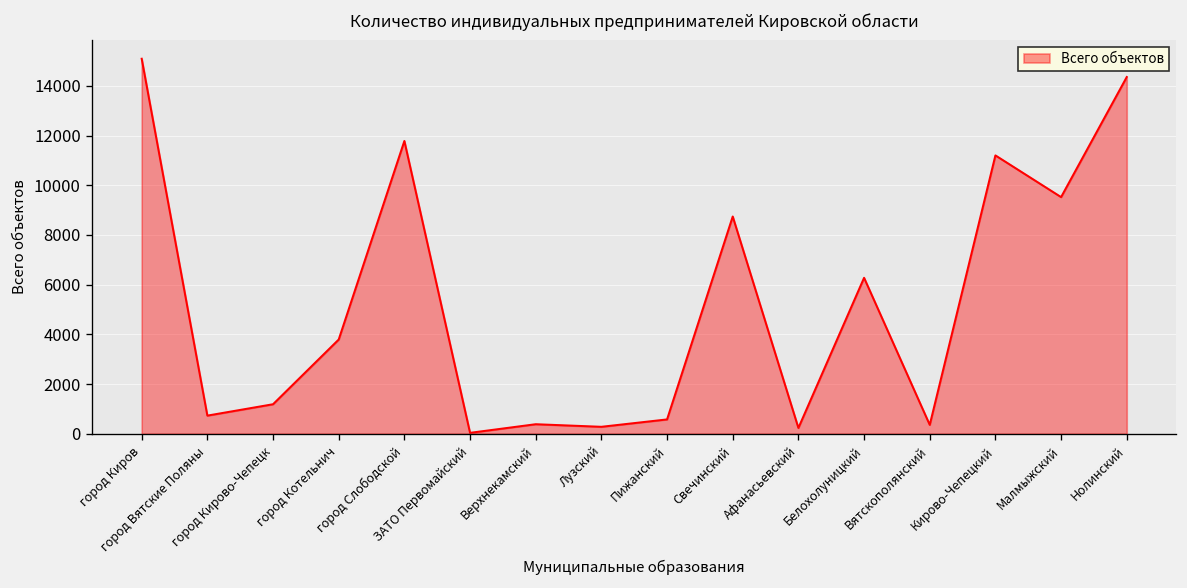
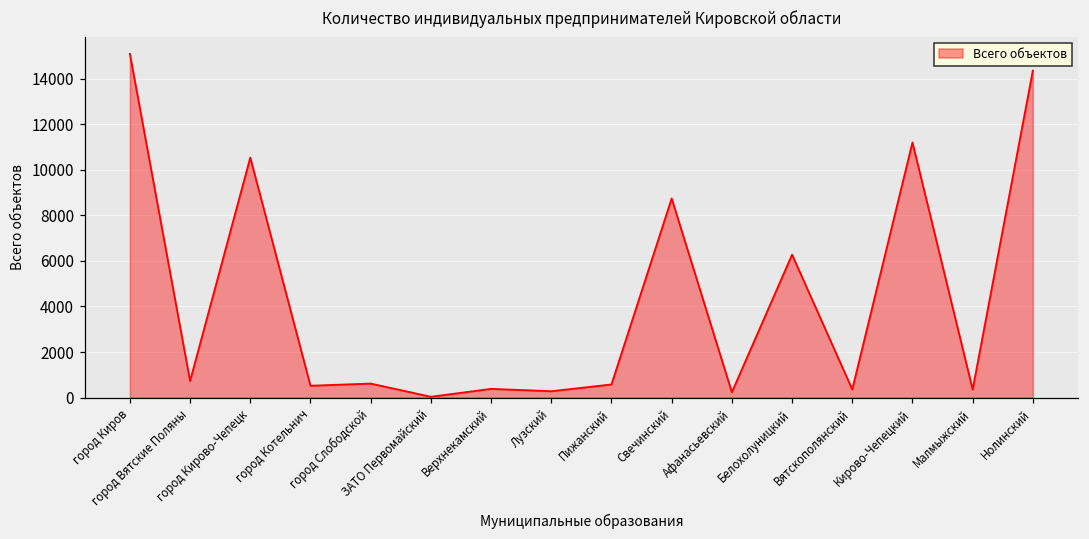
город Кирово-Чепецк: 1200 -> 10500
город Котельнич: 3800 -> 500
город Слободской: 11800 -> 600
Малмыжский: 9500 -> 400
